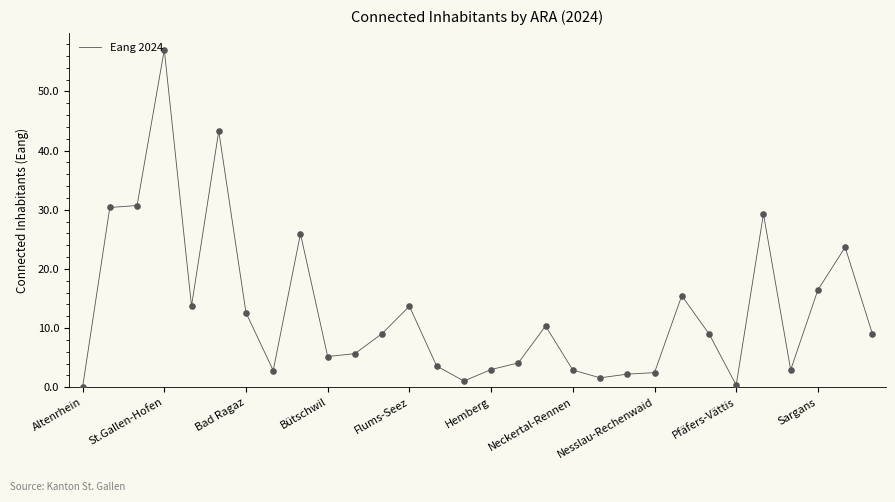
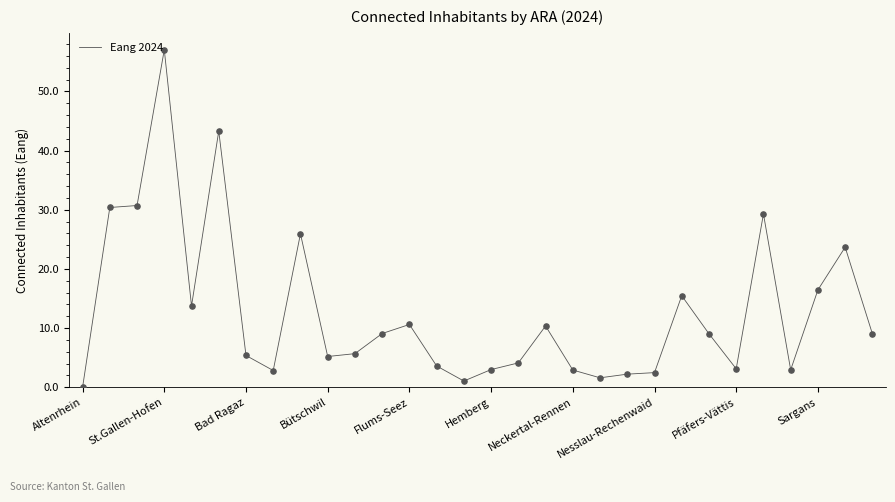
Bad Ragaz: 13 -> 5
Flums-Seez: 14 -> 11
Pfäfers-Vättis: 0 -> 3
